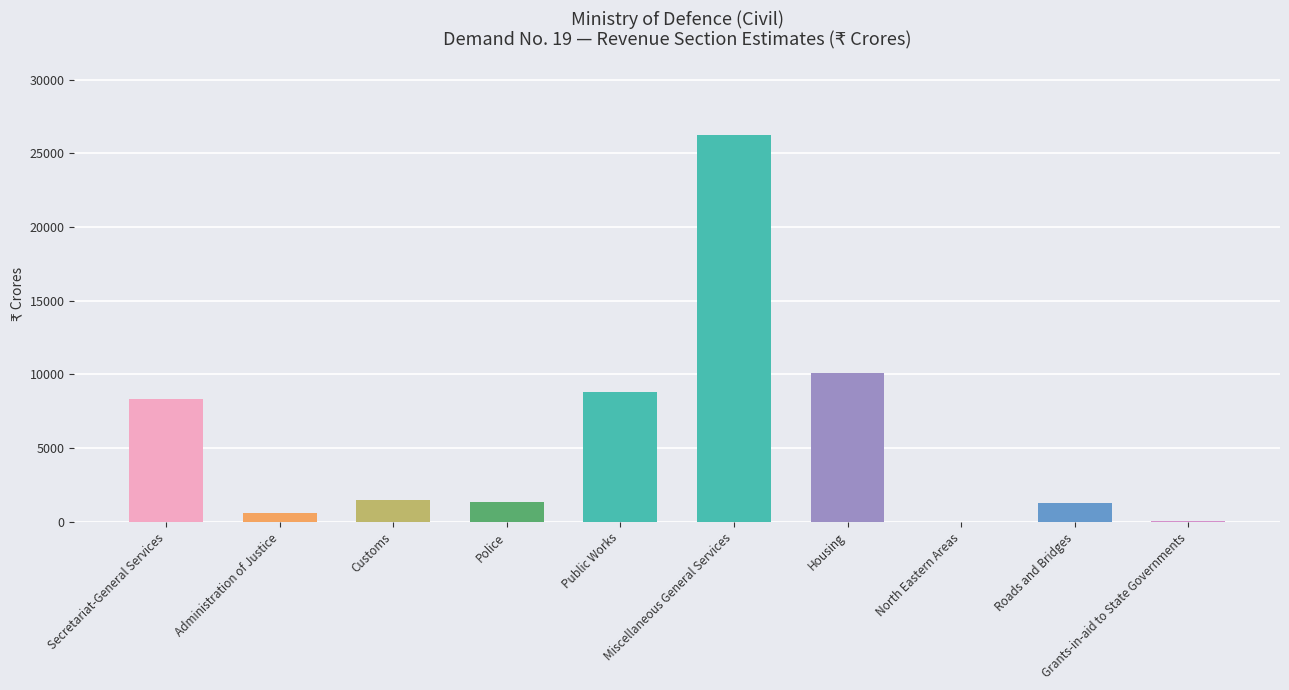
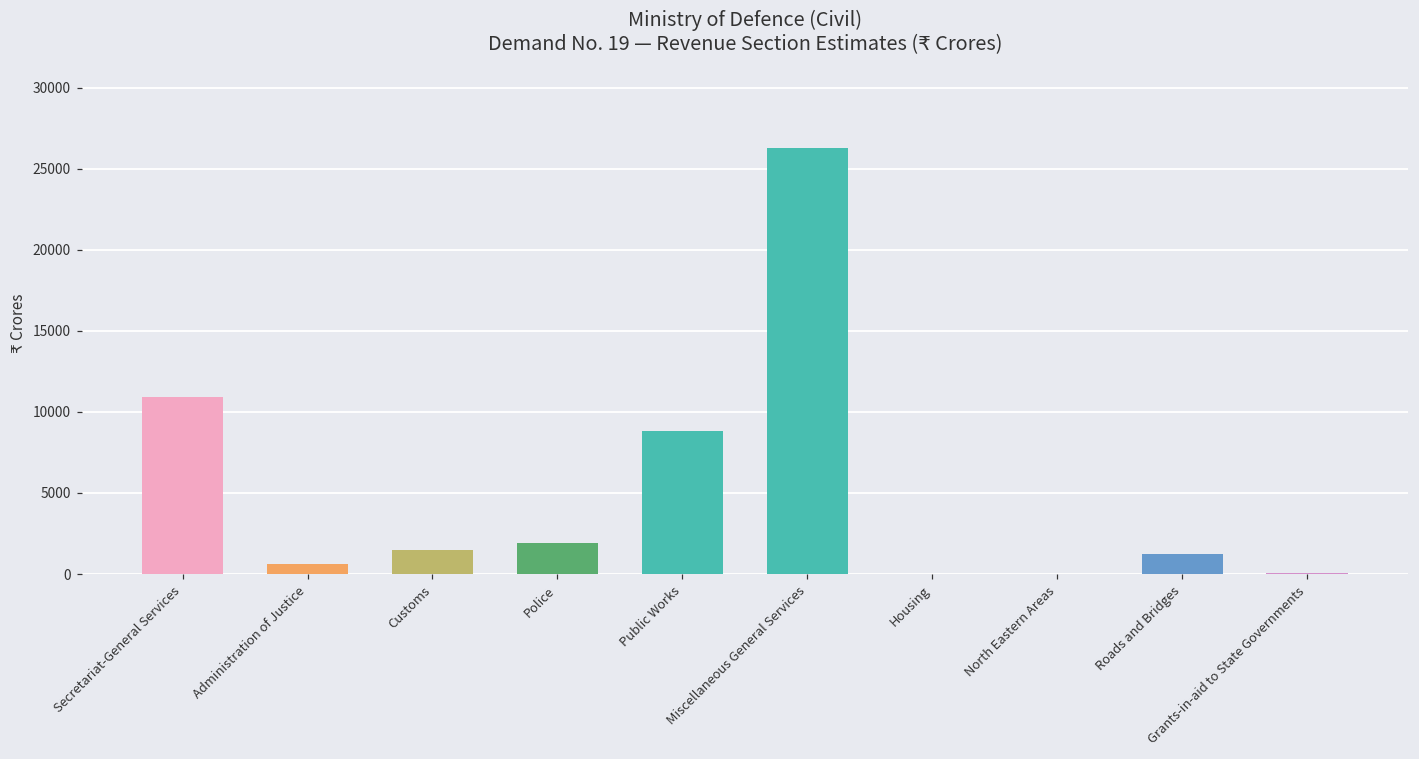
Secretariat-General Services: 8300 -> 10900
Police: 1400 -> 1900
Housing: 10100 -> 0
